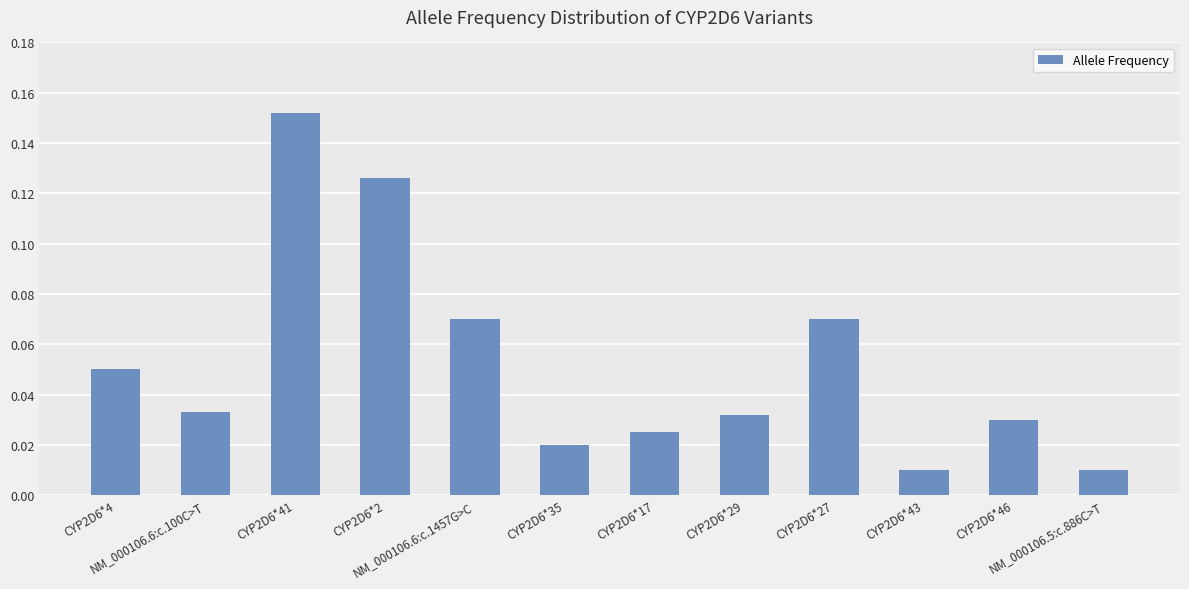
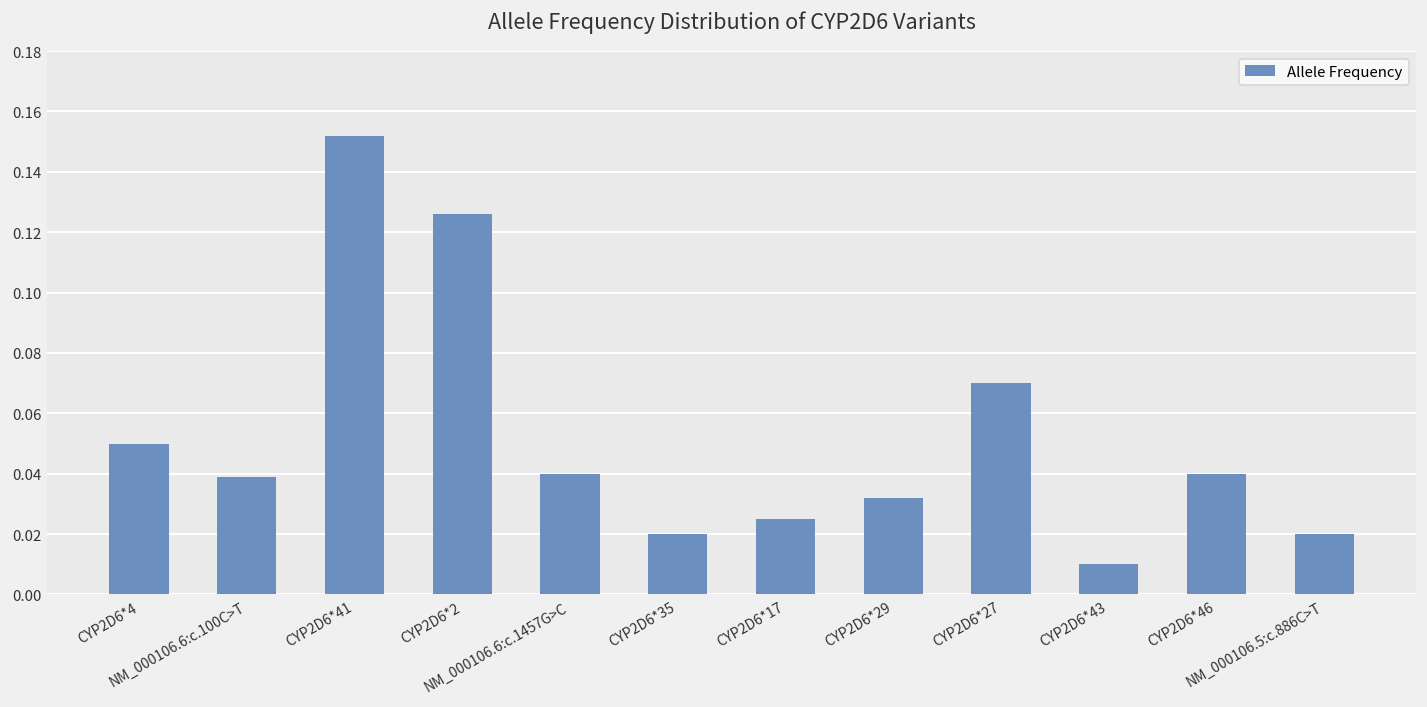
NM_000106.6:c.100C>T: 0.033 -> 0.039
NM_000106.6:c.1457G>C: 0.07 -> 0.04
CYP2D6*46: 0.03 -> 0.04
NM_000106.5:c.886C>T: 0.01 -> 0.02
